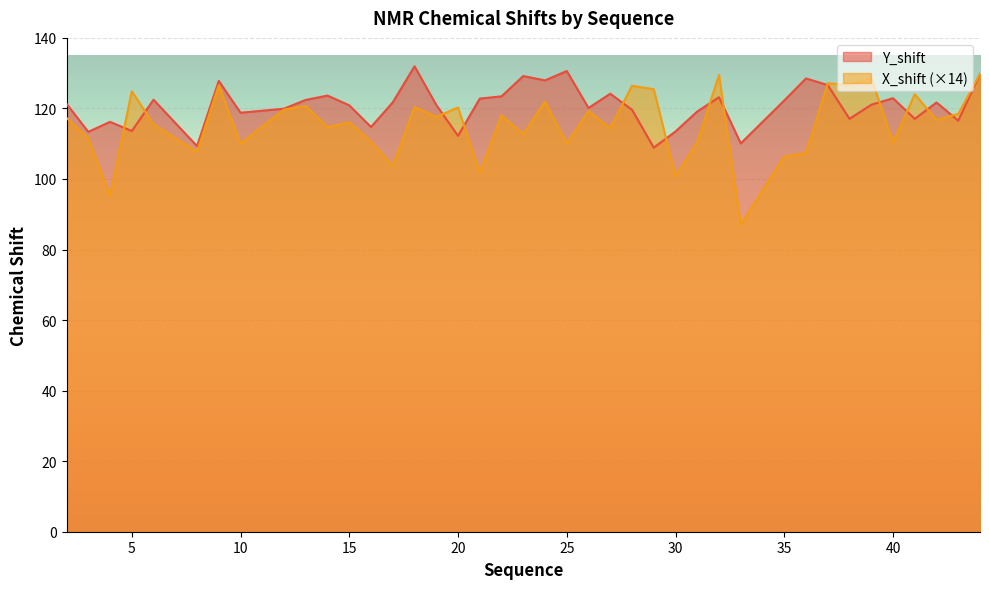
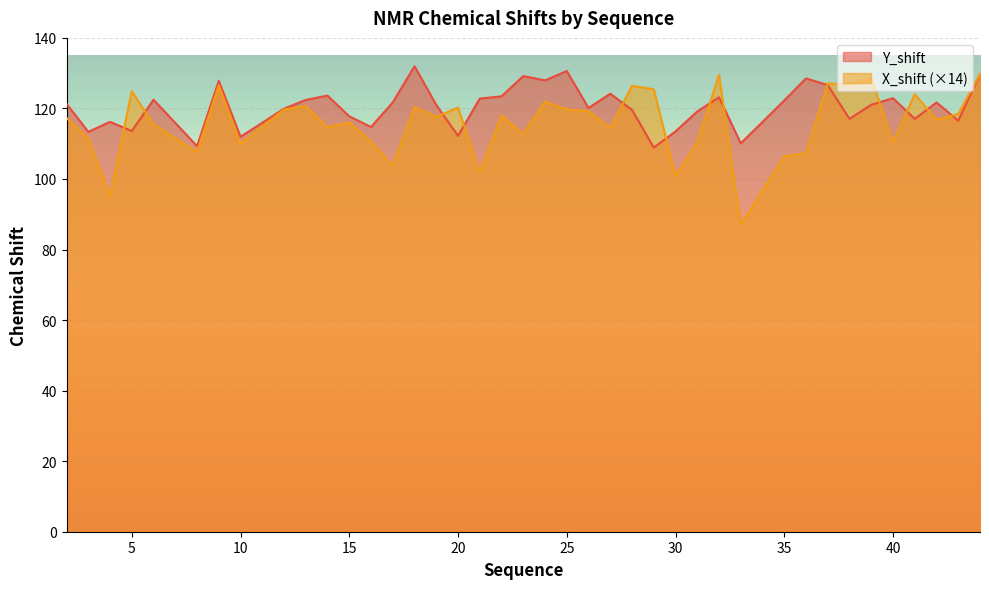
Y_shift, 10: 119 -> 112
Y_shift, 15: 121 -> 118
X_shift (×14), 25: 110 -> 120
